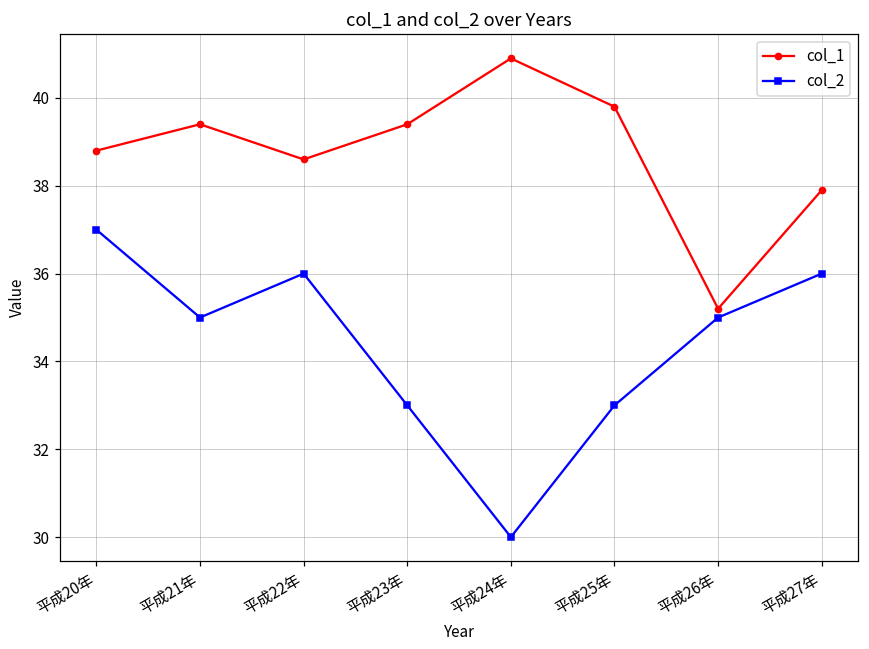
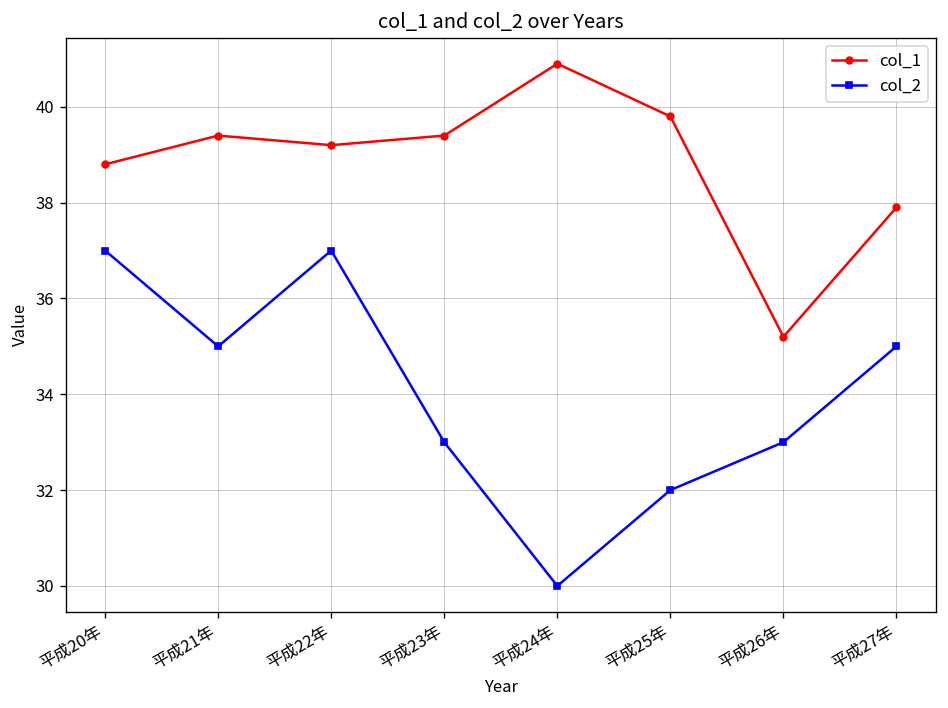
col_1, 平成22年: 38.6 -> 39.2
col_2, 平成22年: 36 -> 37
col_2, 平成25年: 33 -> 32
col_2, 平成26年: 35 -> 33
col_2, 平成27年: 36 -> 35
